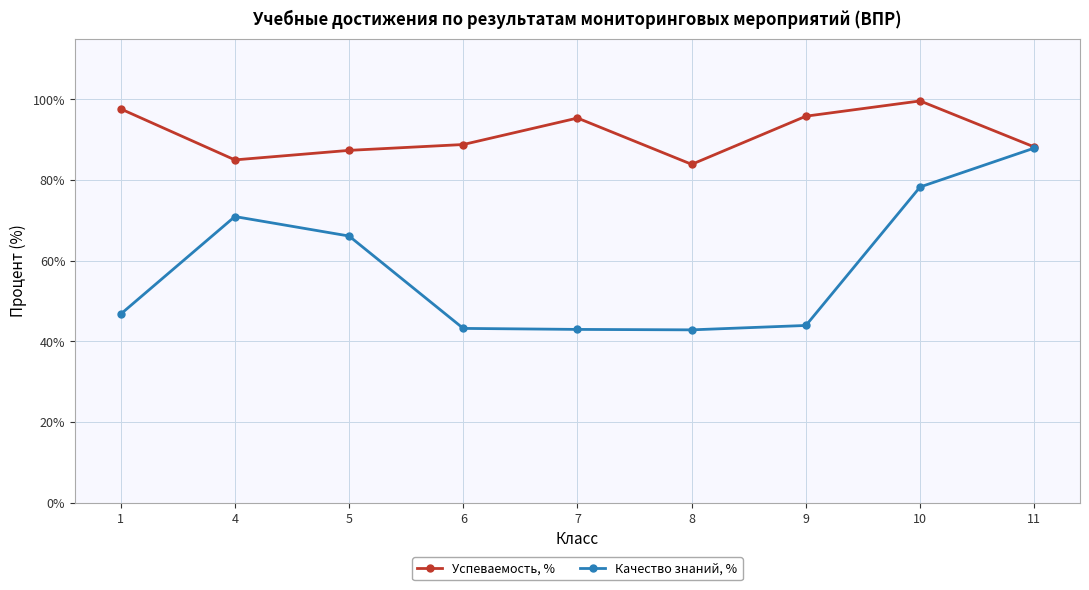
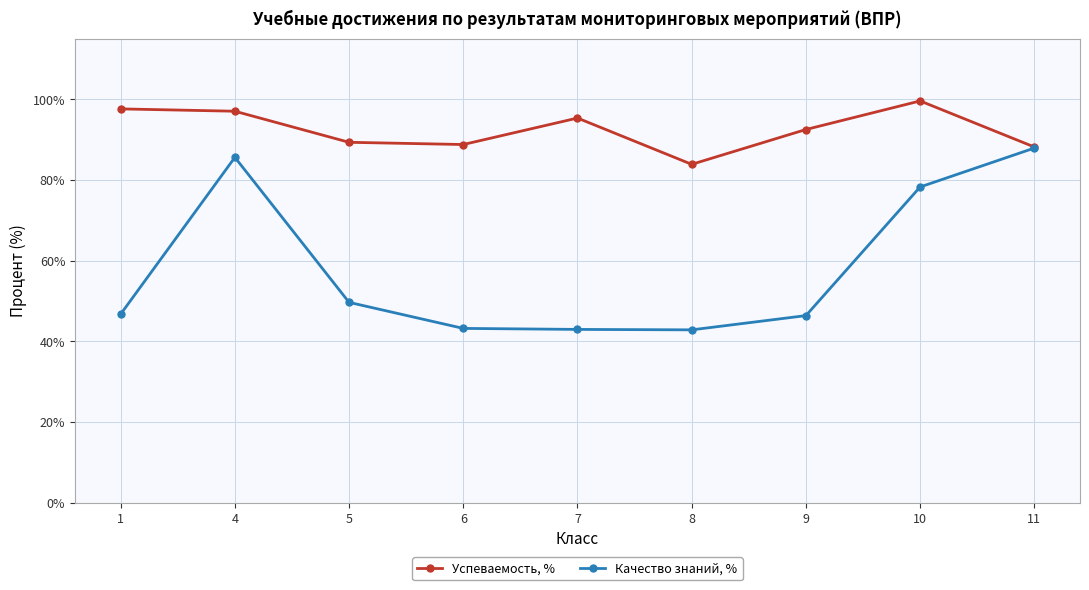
Успеваемость, %, 4: 85% -> 97%
Качество знаний, %, 4: 71% -> 86%
Успеваемость, %, 5: 87% -> 89%
Качество знаний, %, 5: 66% -> 50%
Успеваемость, %, 9: 96% -> 92%
Качество знаний, %, 9: 44% -> 46%
